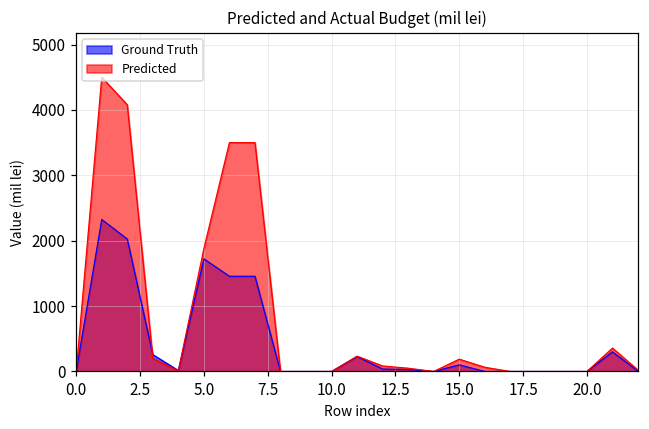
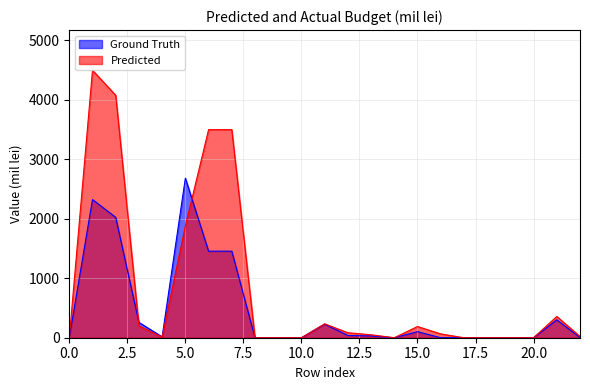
Ground Truth, 5.0: 1700 -> 2700
